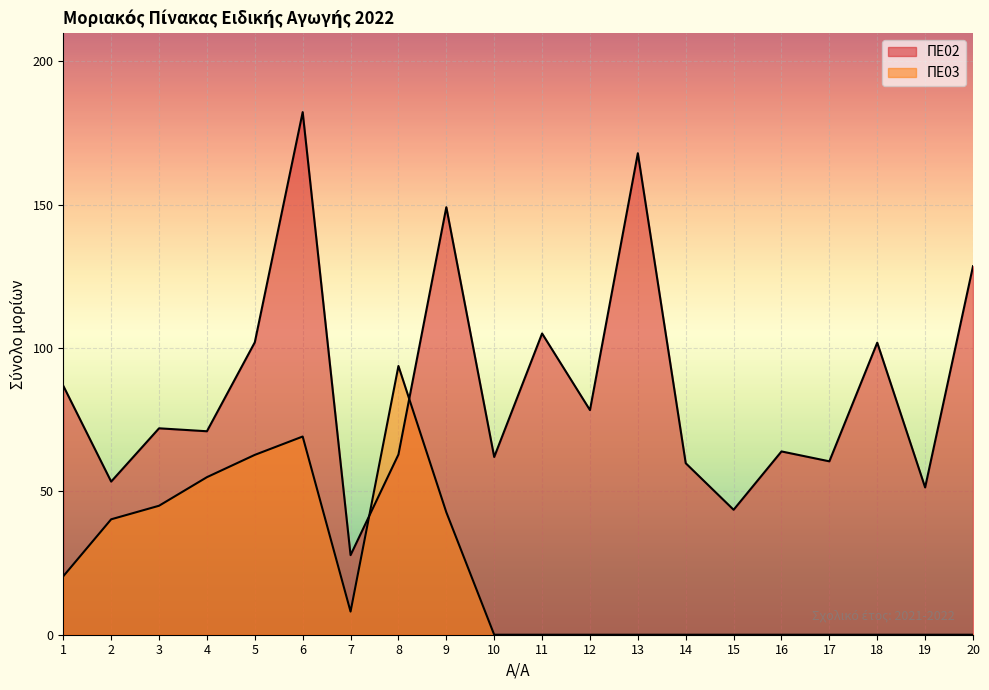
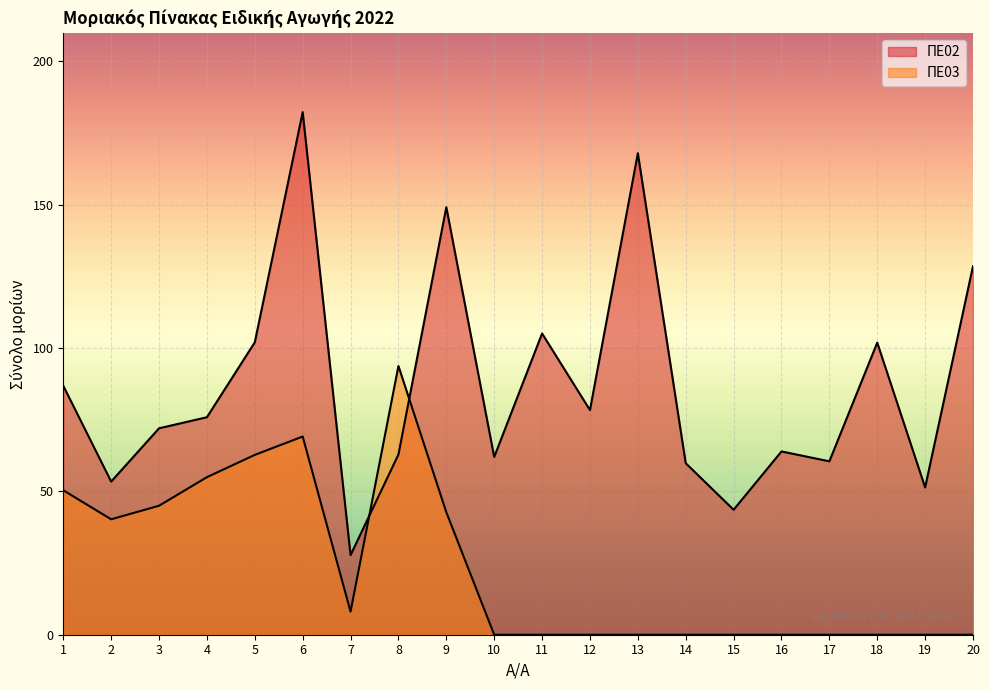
ΠΕ03, 1: 20 -> 50
ΠΕ02, 4: 71 -> 76
